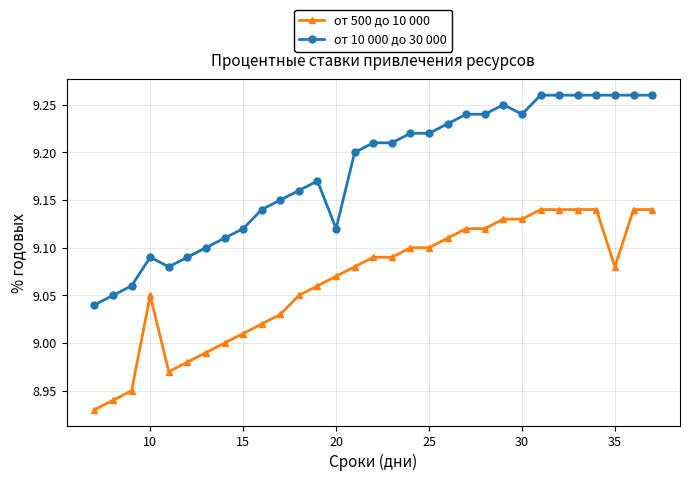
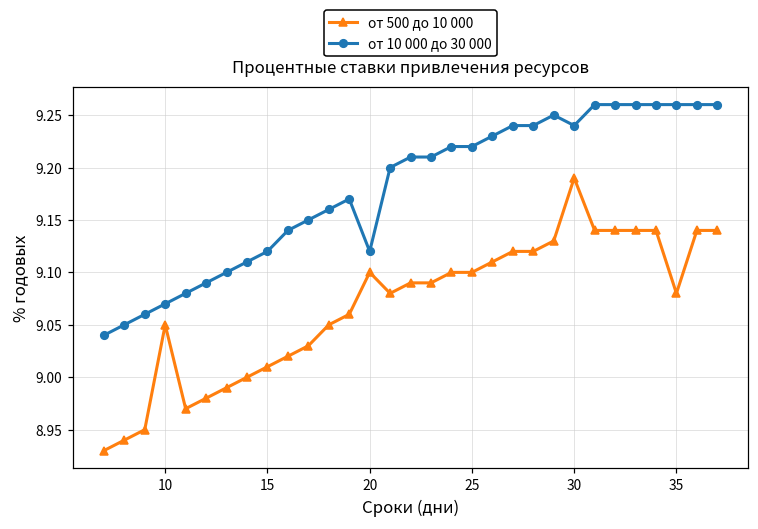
от 10 000 до 30 000, 10: 9.09 -> 9.07
от 500 до 10 000, 20: 9.07 -> 9.10
от 500 до 10 000, 30: 9.13 -> 9.19
